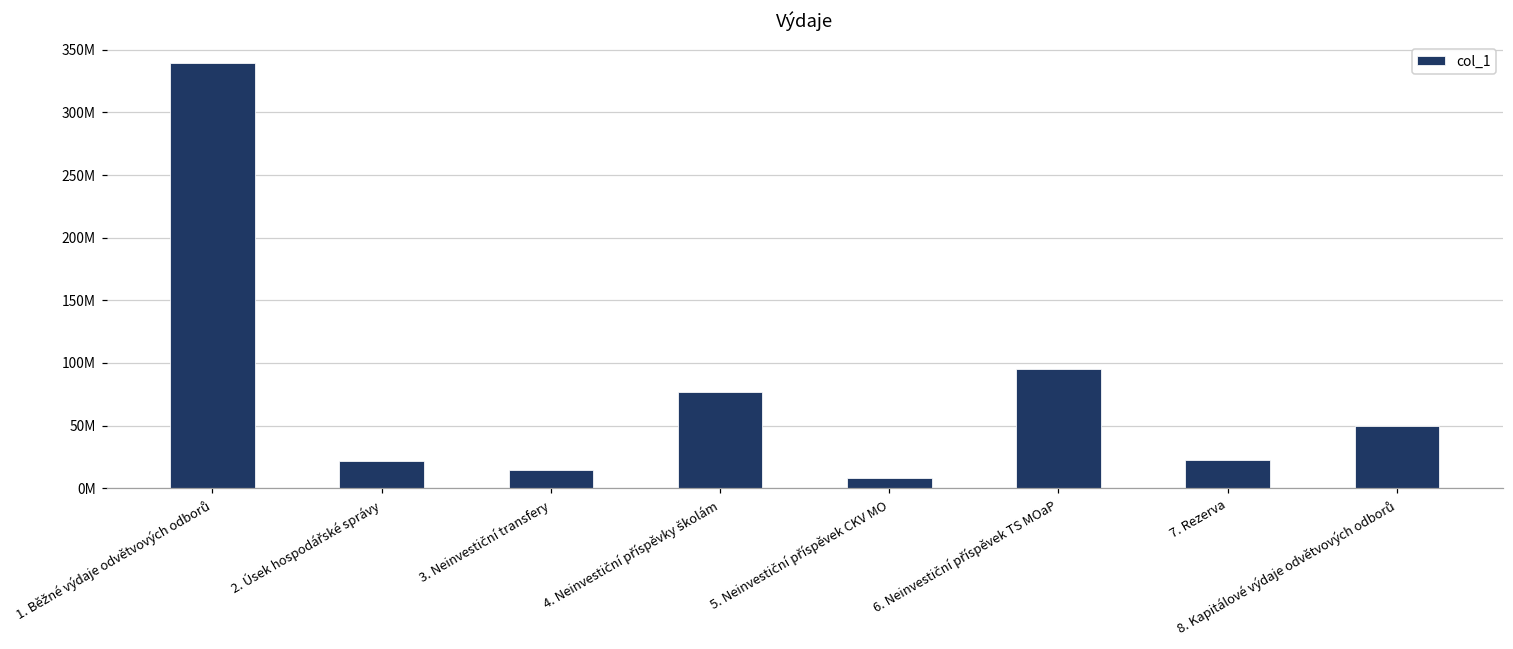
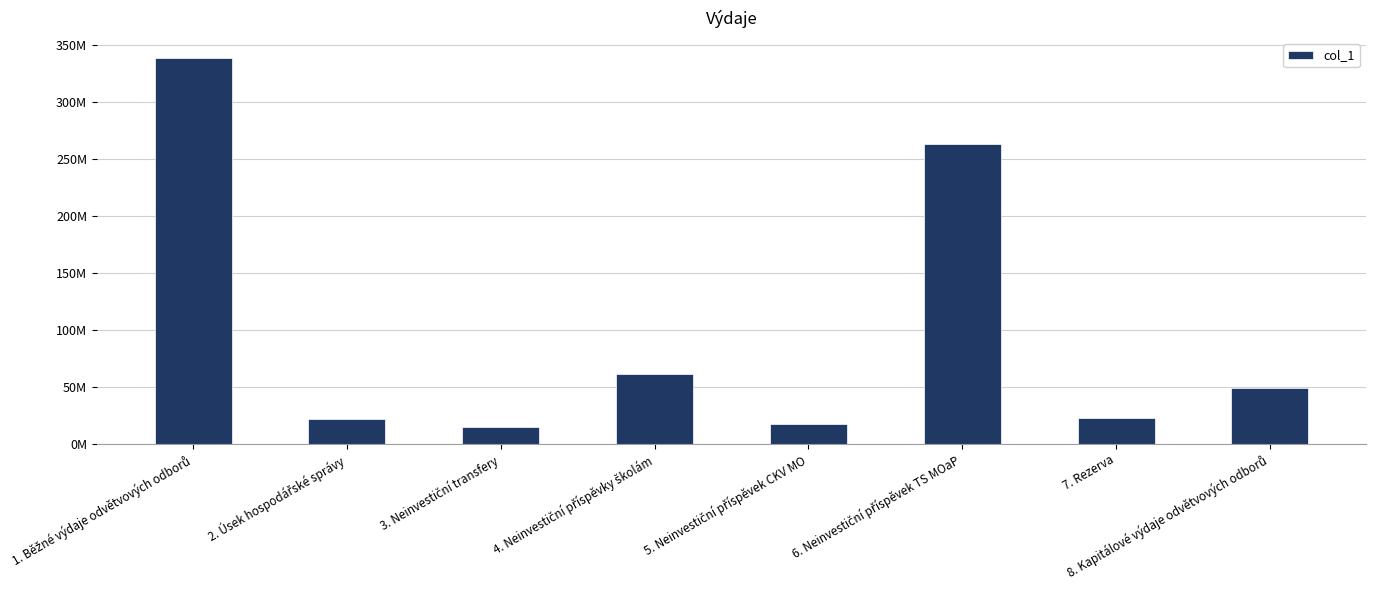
4. Neinvestiční příspěvky školám: 77000000 -> 62000000
5. Neinvestiční příspěvek CKV MO: 8000000 -> 17000000
6. Neinvestiční příspěvek TS MOaP: 96000000 -> 263000000
